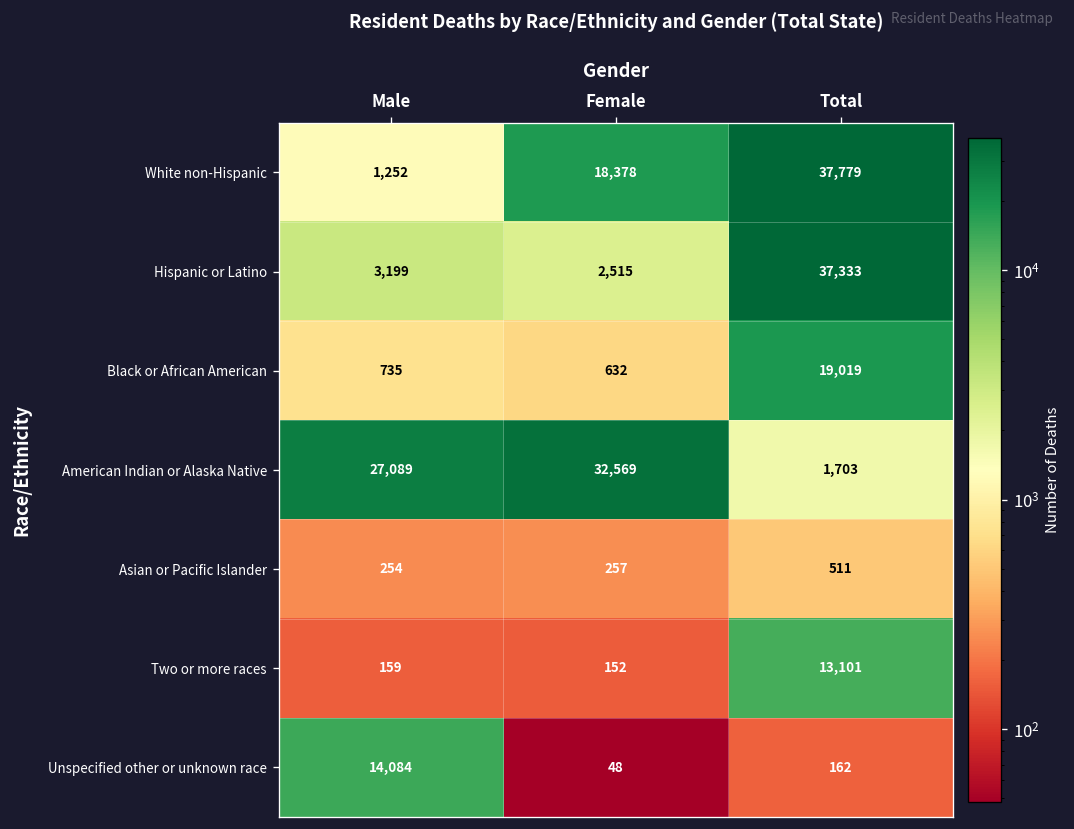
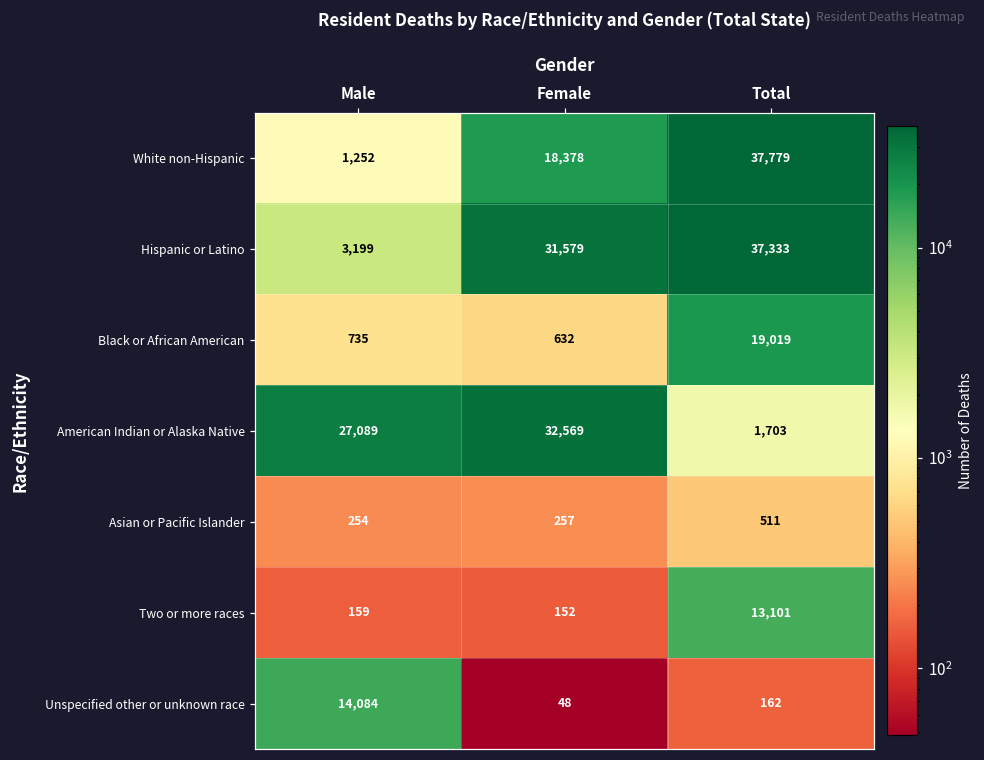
Hispanic or Latino, Female: 2,515 -> 31,579
